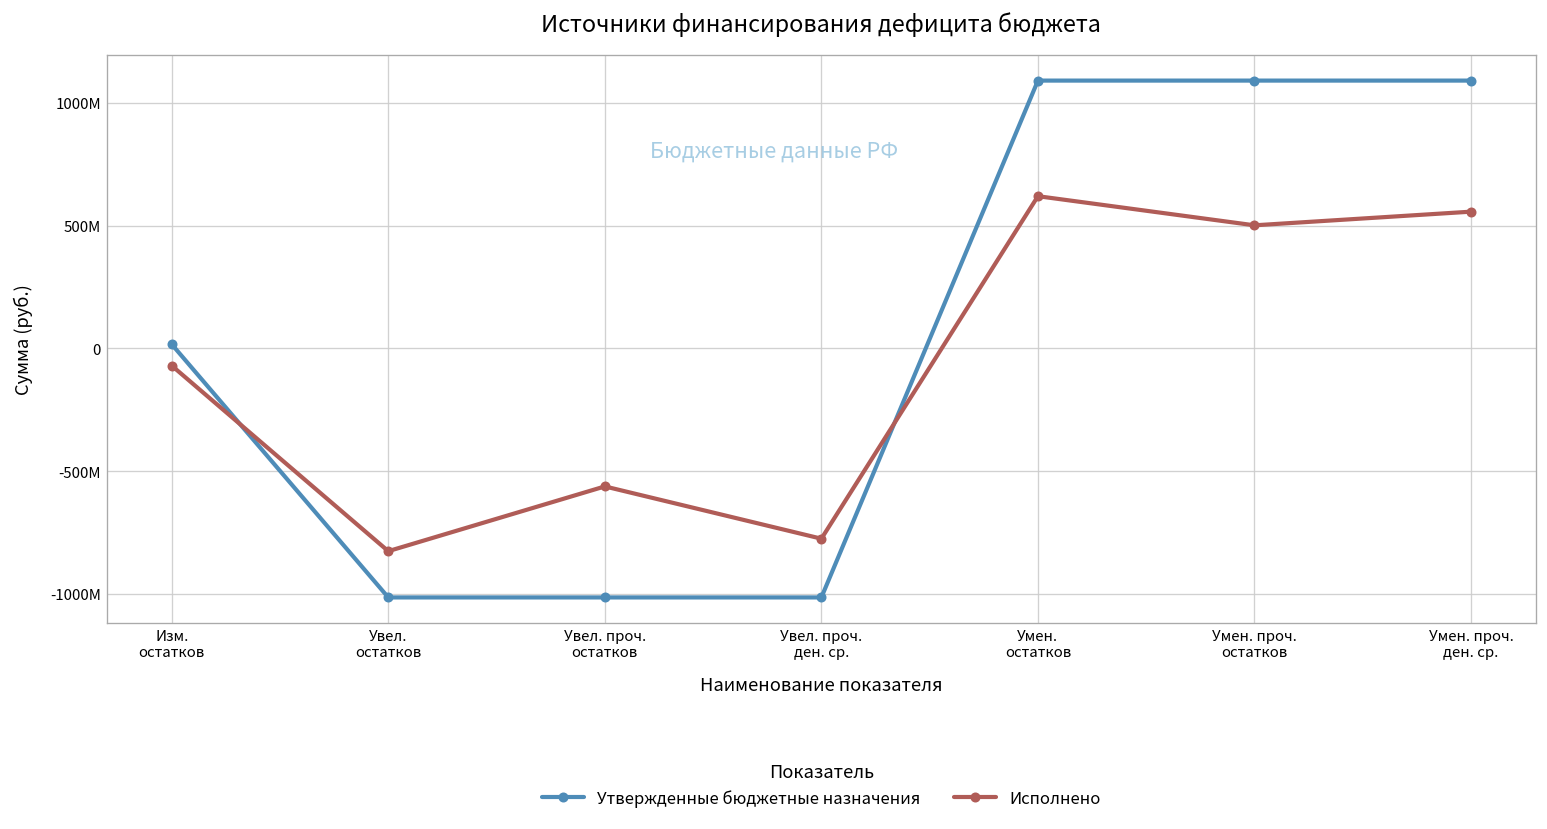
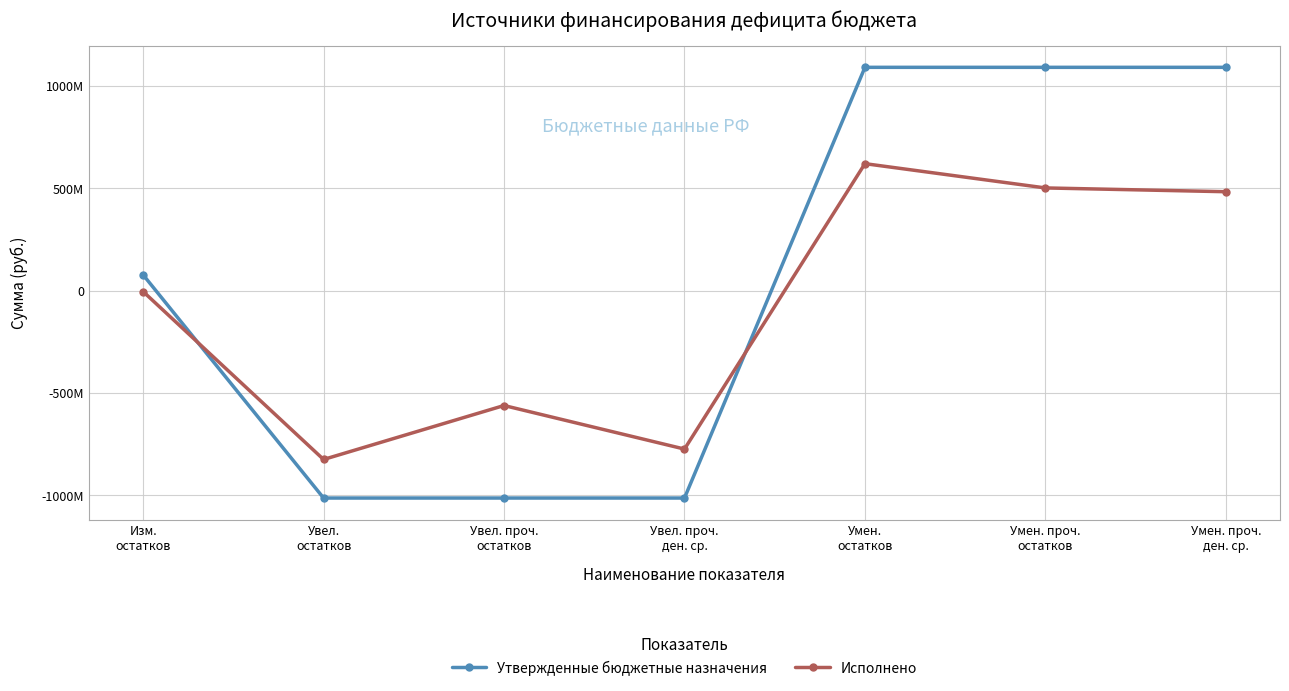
Утвержденные бюджетные назначения, Изм. остатков: 20000000 -> 80000000
Исполнено, Изм. остатков: -70000000 -> 0
Исполнено, Умен. проч. ден. ср.: 560000000 -> 480000000
